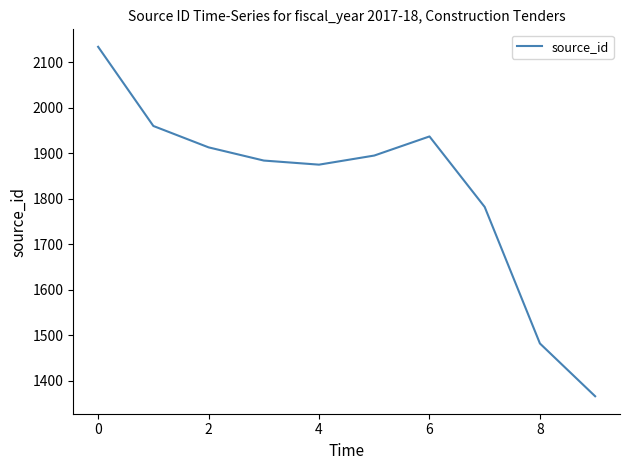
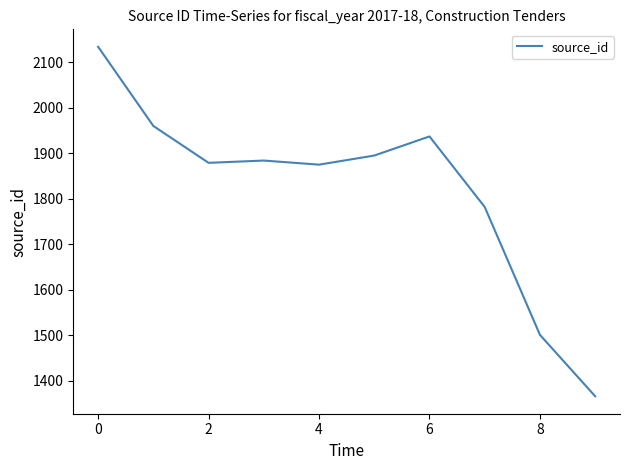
2: 1910 -> 1880
8: 1480 -> 1500
